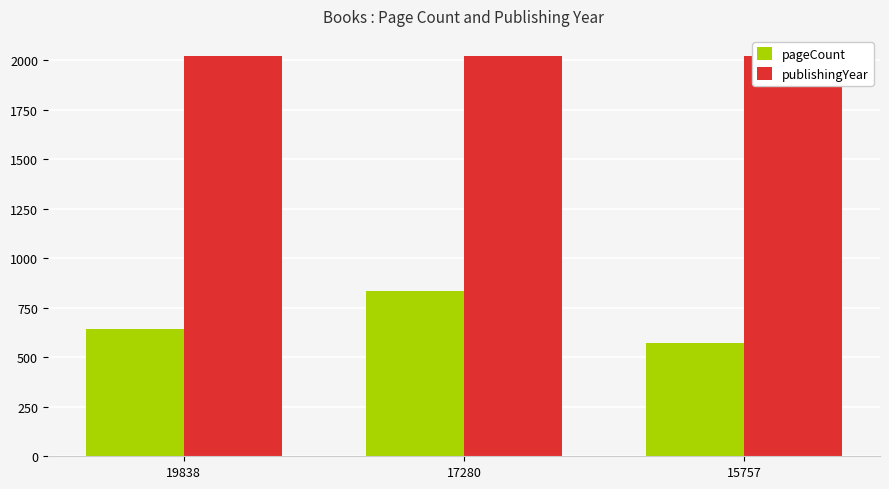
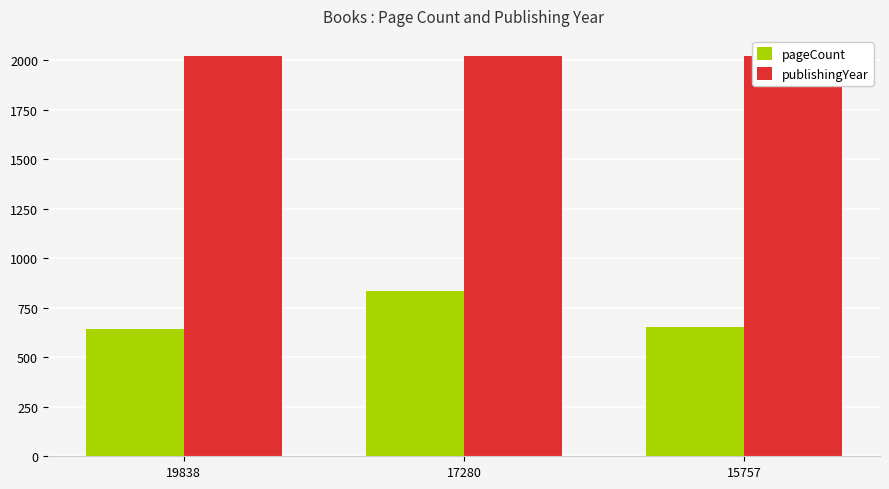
pageCount, 15757: 570 -> 660
